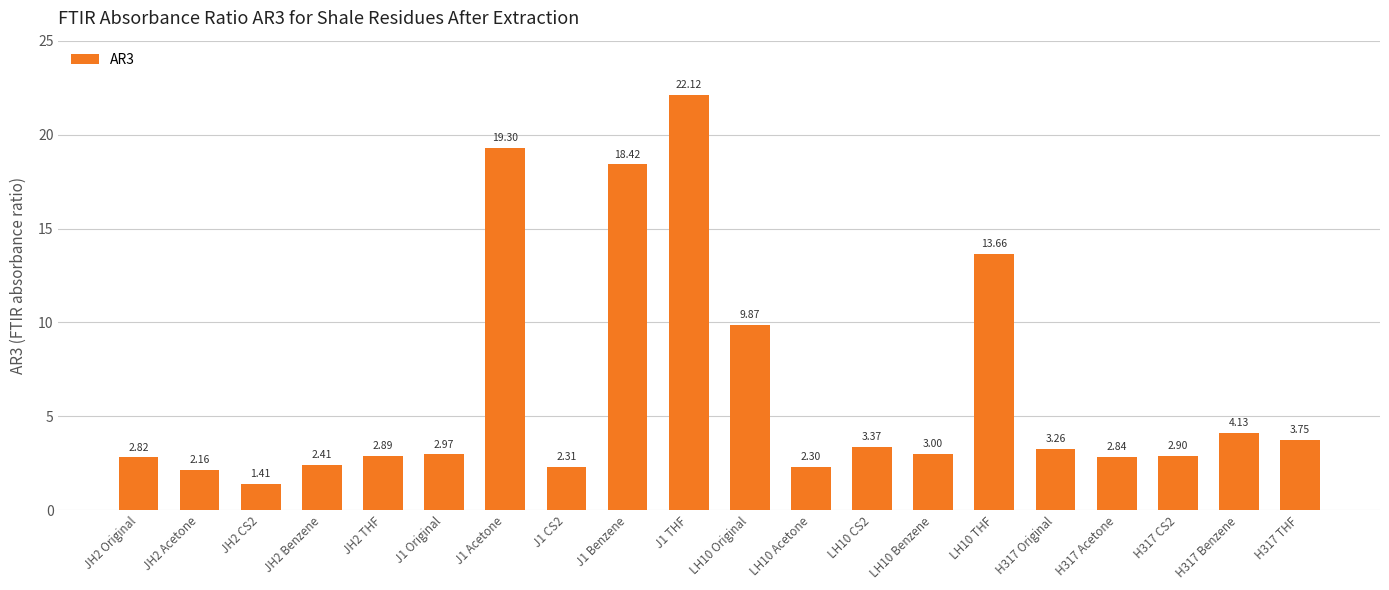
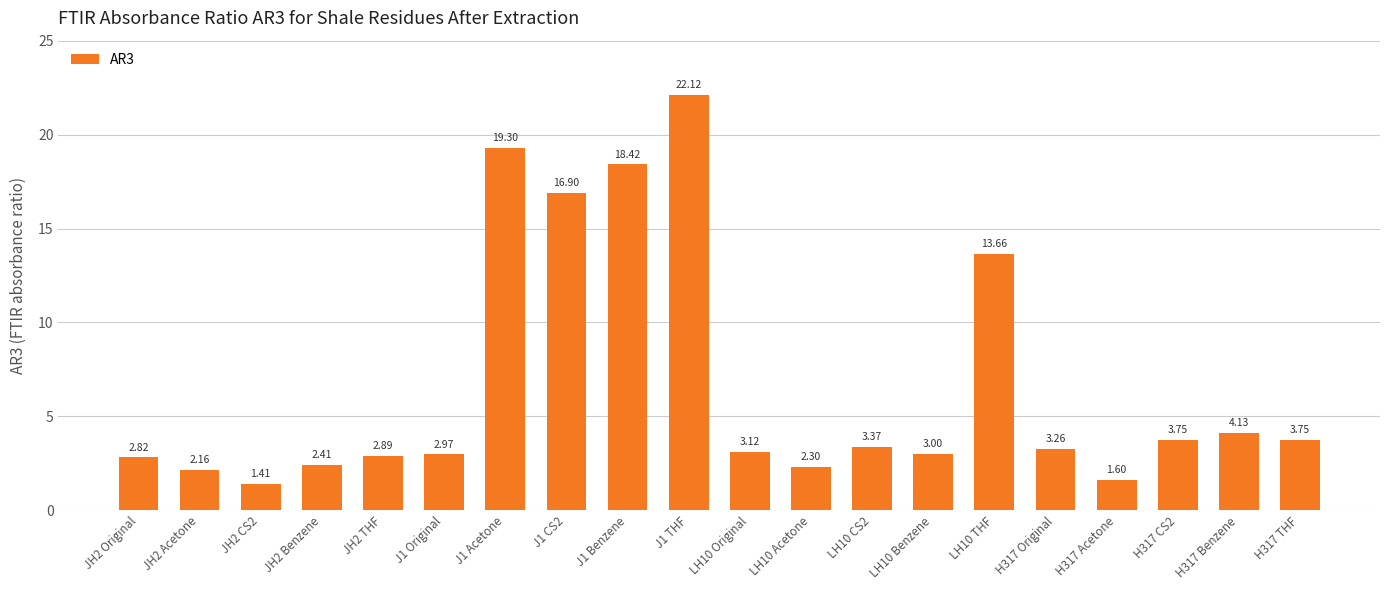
J1 CS2: 2.31 -> 16.90
LH10 Original: 9.87 -> 3.12
H317 Acetone: 2.84 -> 1.60
H317 CS2: 2.90 -> 3.75
